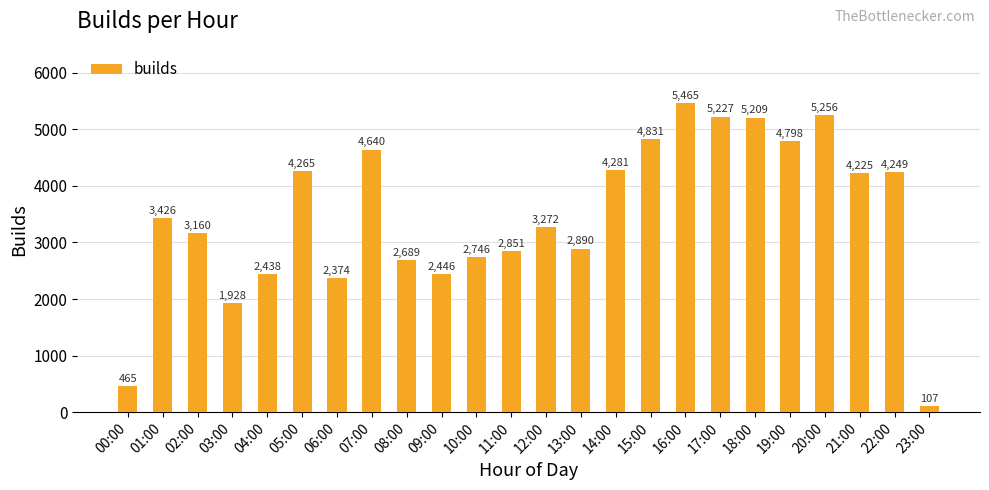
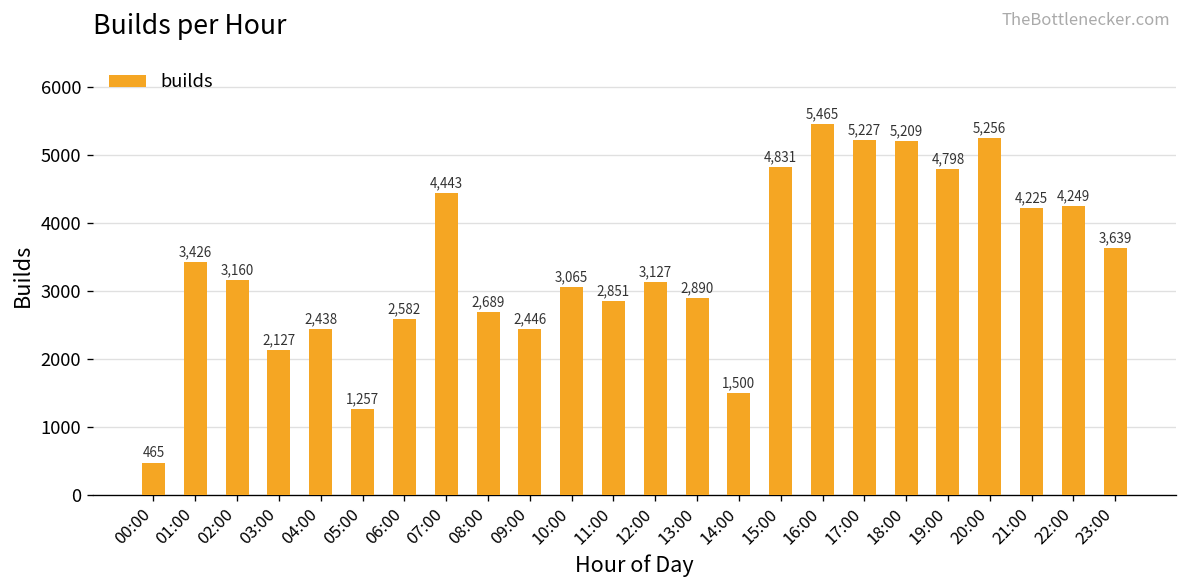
03:00: 1,928 -> 2,127
05:00: 4,265 -> 1,257
06:00: 2,374 -> 2,582
07:00: 4,640 -> 4,443
10:00: 2,746 -> 3,065
12:00: 3,272 -> 3,127
14:00: 4,281 -> 1,500
23:00: 107 -> 3,639
